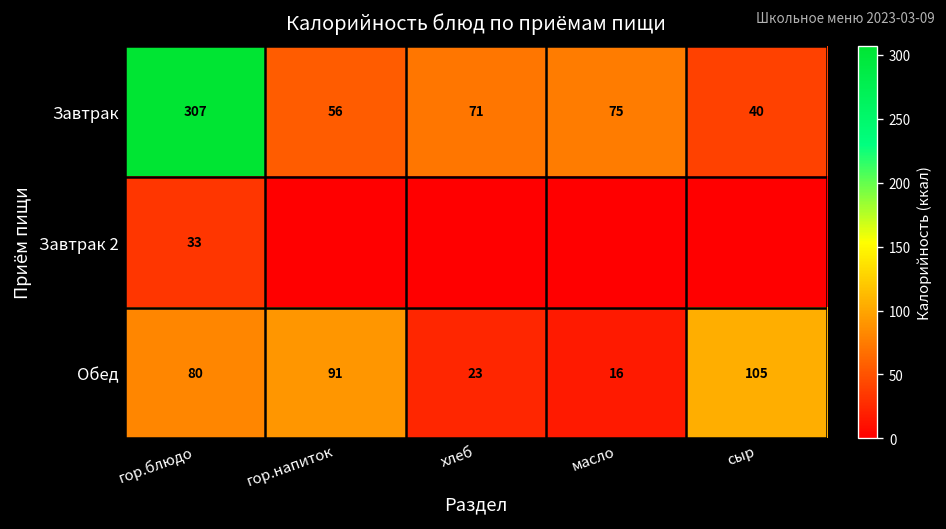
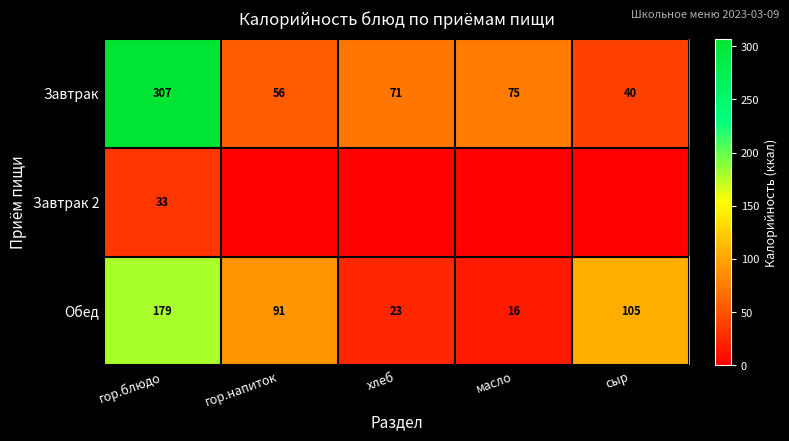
Обед, гор.блюдо: 80 -> 179
